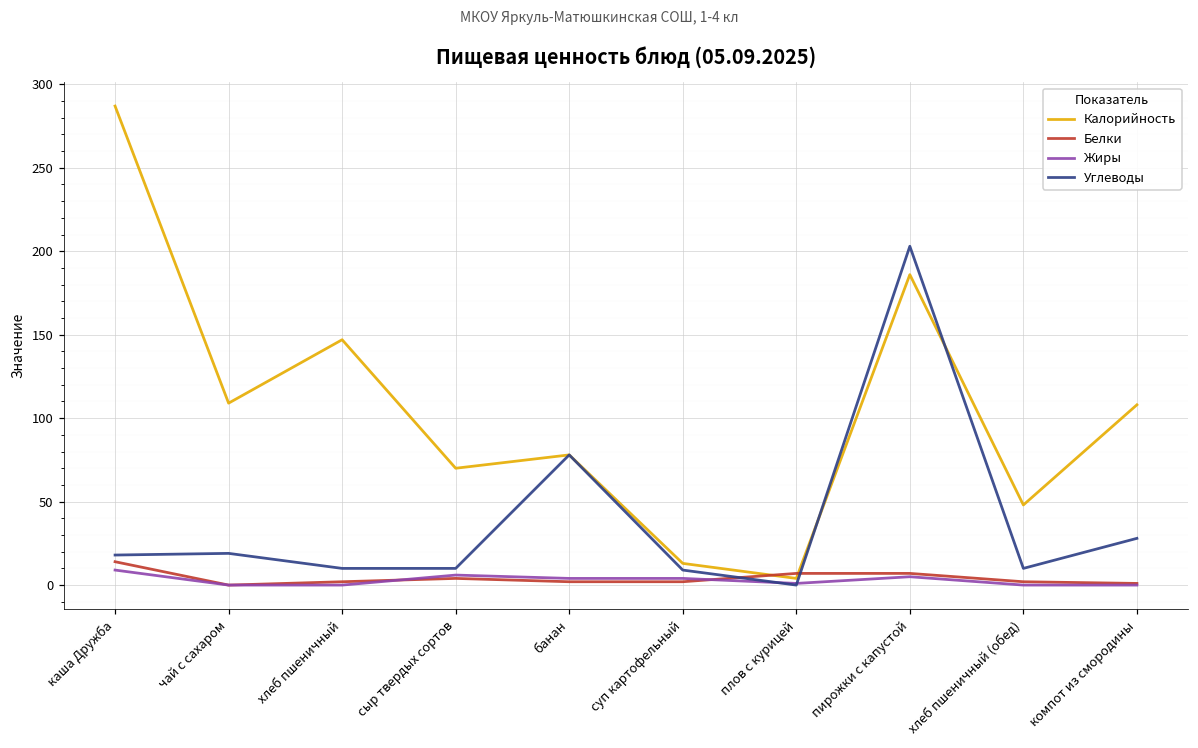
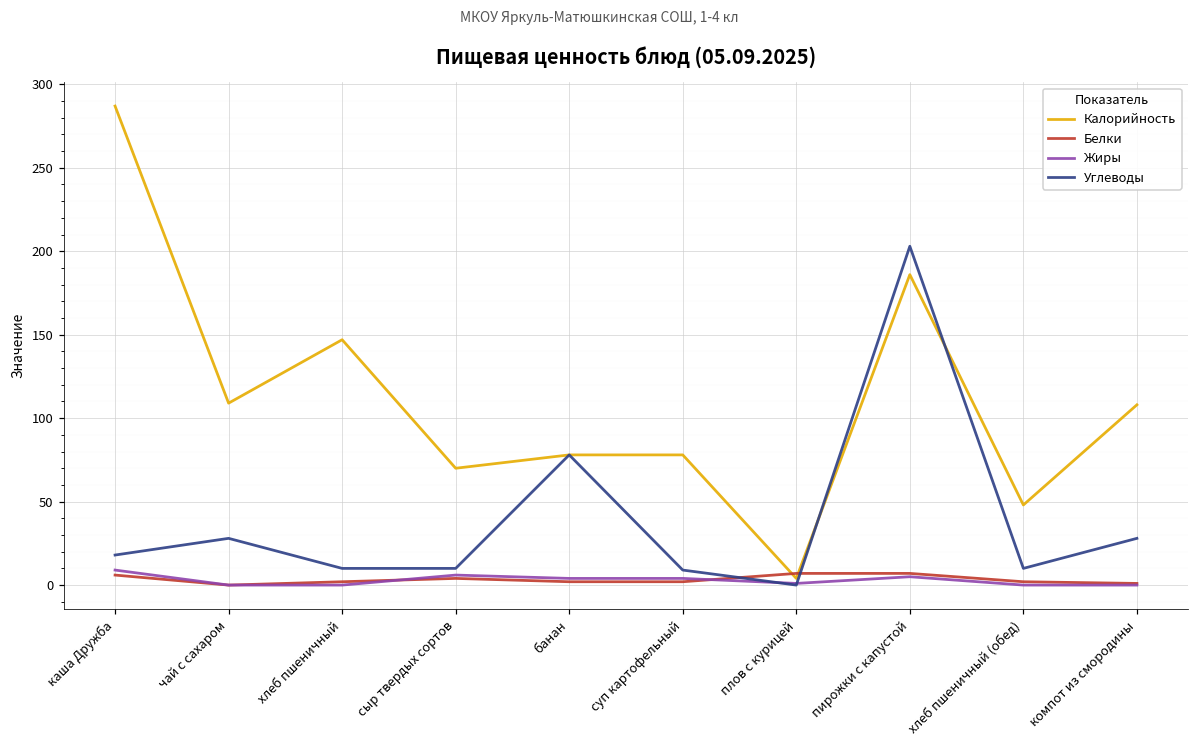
Белки, каша Дружба: 14 -> 6
Углеводы, чай с сахаром: 19 -> 28
Калорийность, суп картофельный: 13 -> 78
